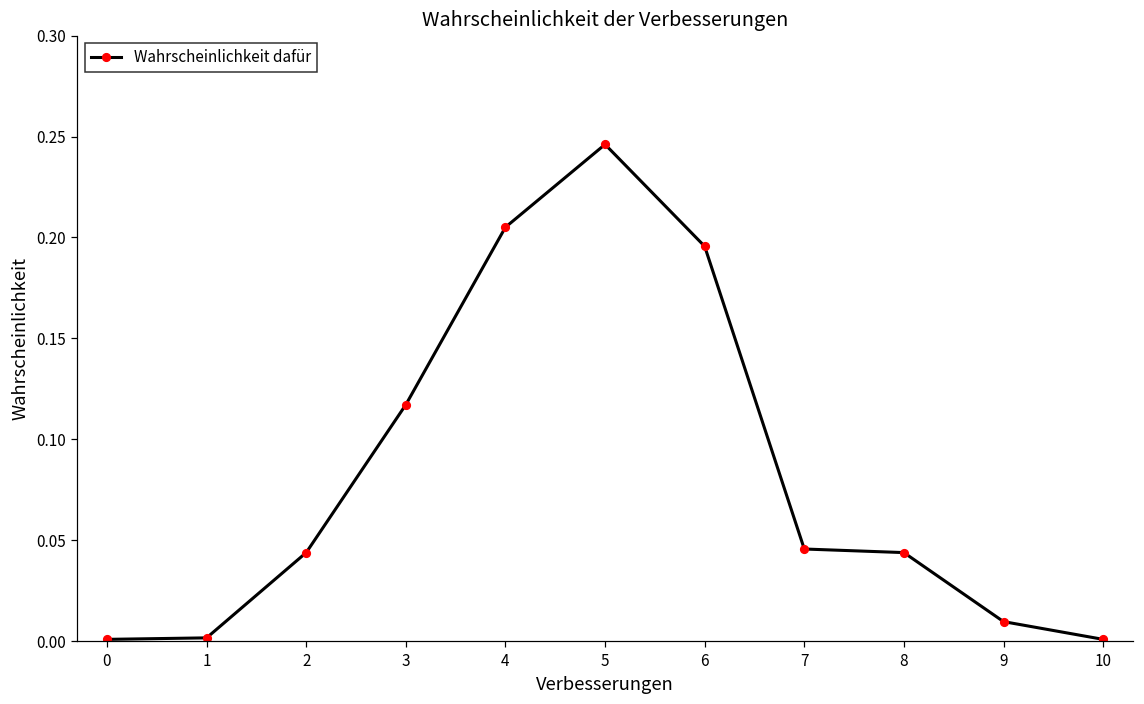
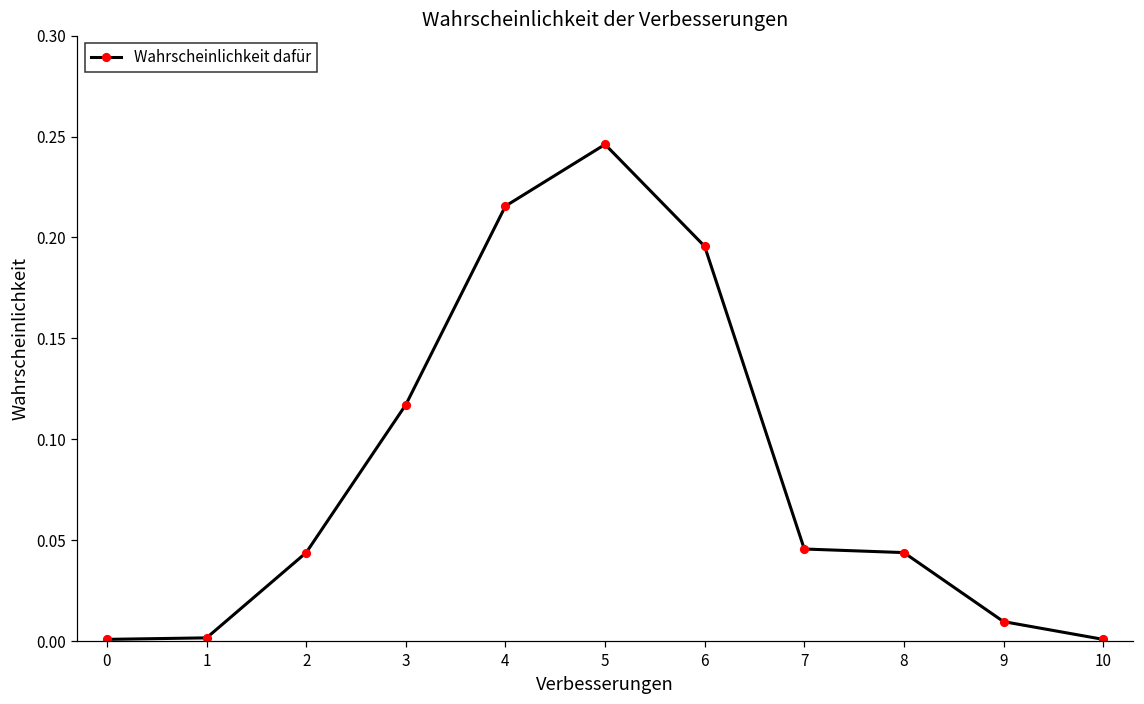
4: 0.205 -> 0.216
